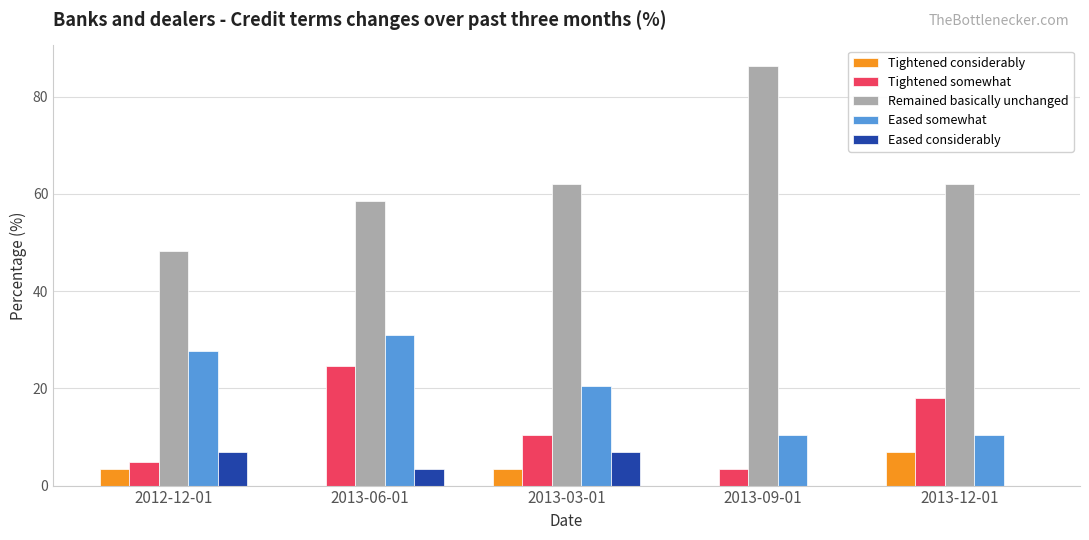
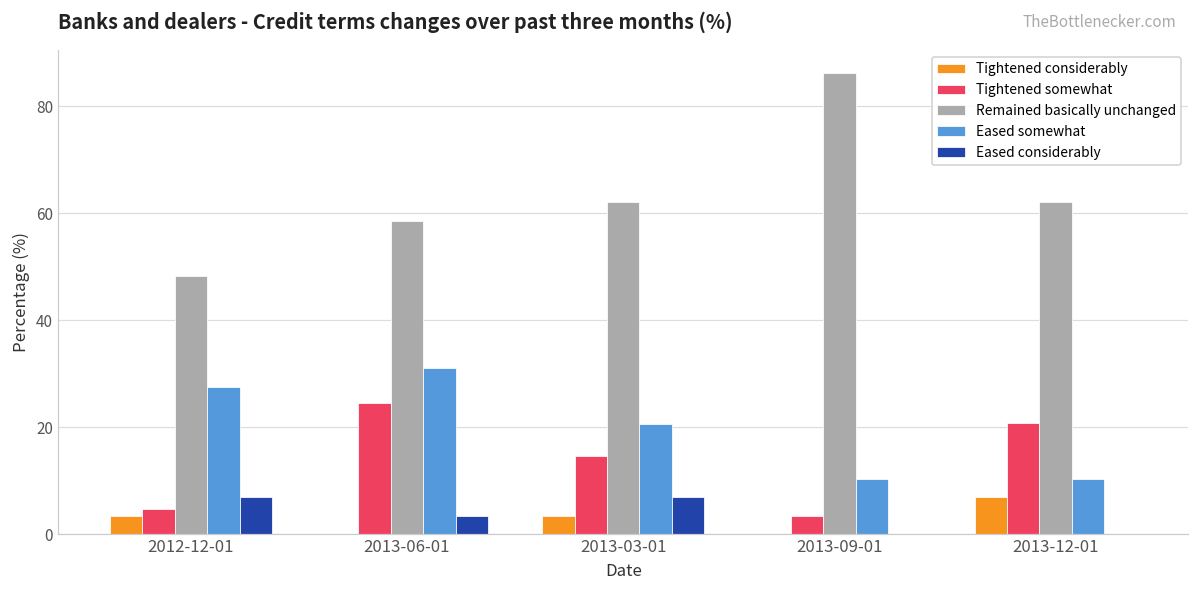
Tightened somewhat, 2013-03-01: 10 -> 15
Tightened somewhat, 2013-12-01: 18 -> 21
